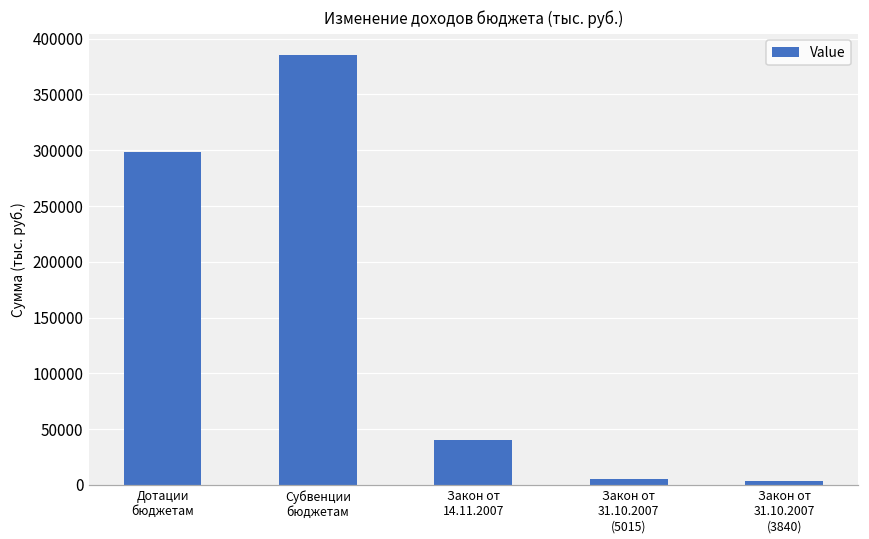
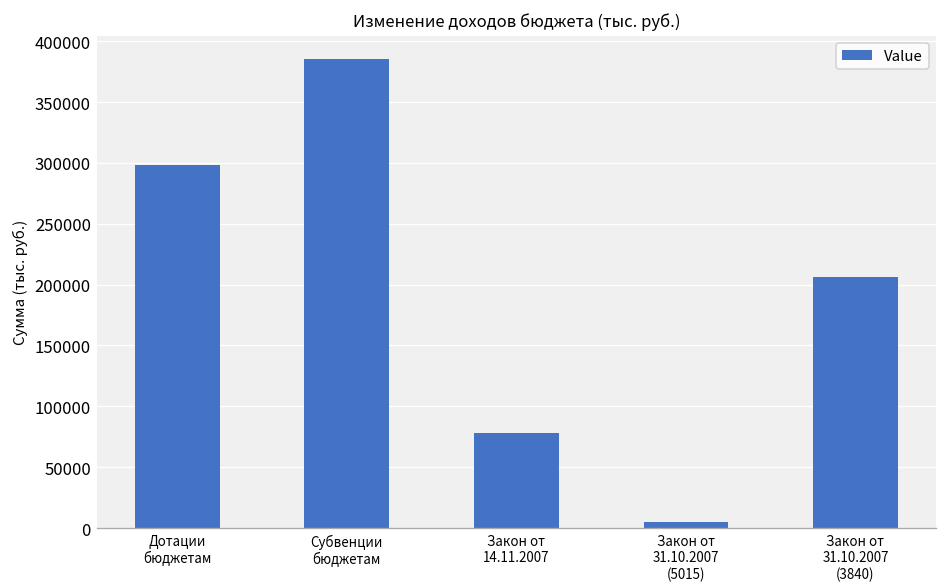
Закон от 14.11.2007: 41000 -> 78000
Закон от 31.10.2007 (3840): 4000 -> 206000
